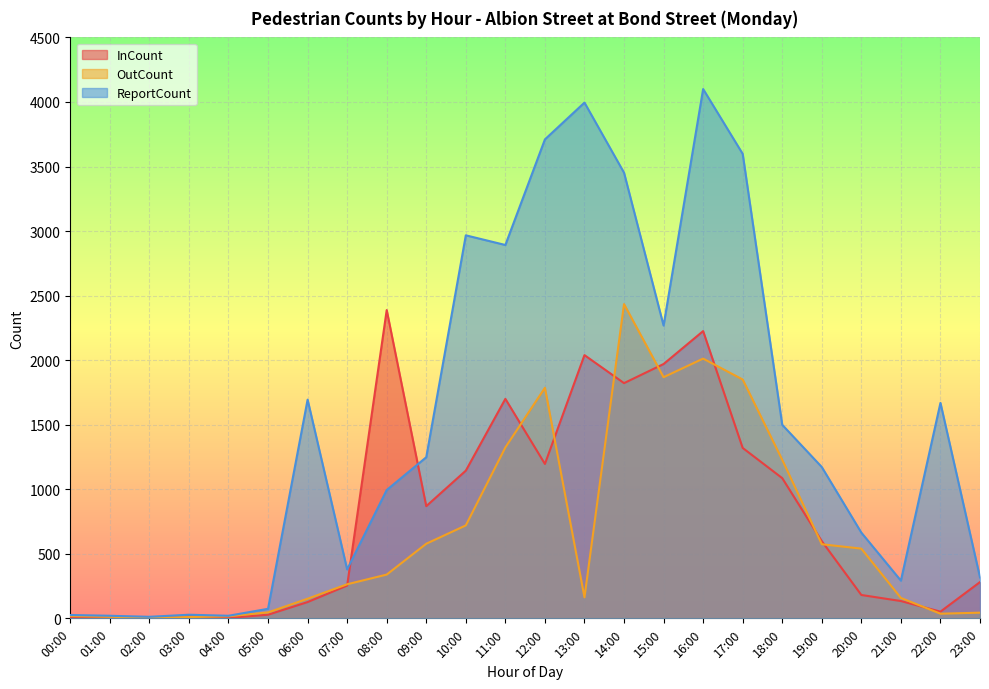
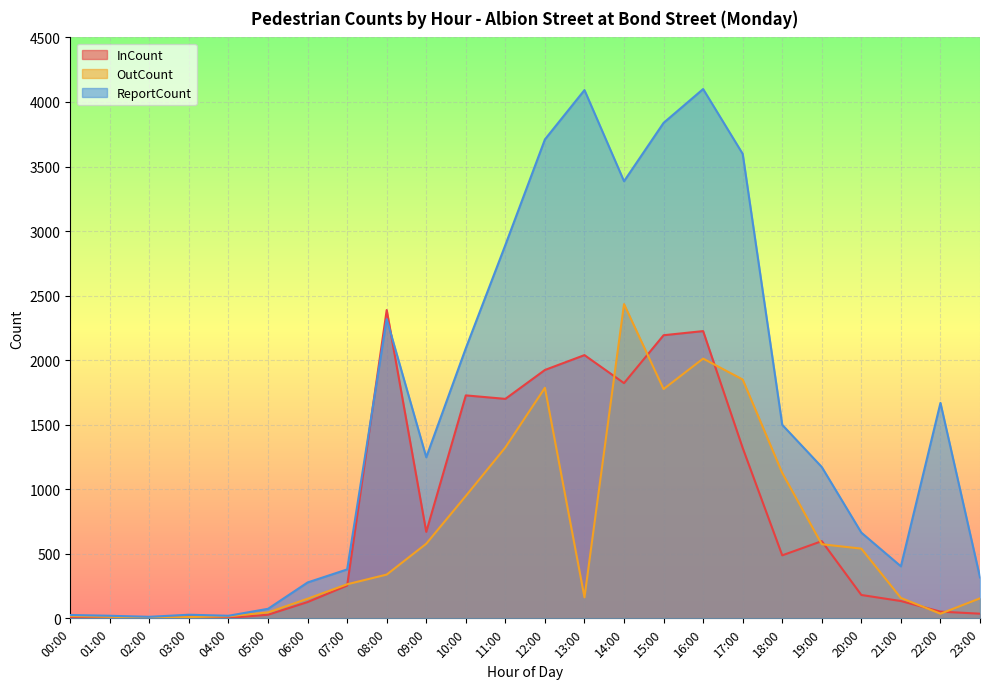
ReportCount, 06:00: 1690 -> 280
ReportCount, 08:00: 990 -> 2320
InCount, 09:00: 870 -> 670
InCount, 10:00: 1140 -> 1730
OutCount, 10:00: 720 -> 950
ReportCount, 10:00: 2970 -> 2090
InCount, 12:00: 1200 -> 1920
ReportCount, 13:00: 4000 -> 4090
ReportCount, 14:00: 3450 -> 3390
InCount, 15:00: 1970 -> 2190
OutCount, 15:00: 1870 -> 1780
ReportCount, 15:00: 2270 -> 3840
InCount, 18:00: 1090 -> 490
OutCount, 18:00: 1230 -> 1130
ReportCount, 21:00: 290 -> 400
InCount, 23:00: 280 -> 40
OutCount, 23:00: 40 -> 160
